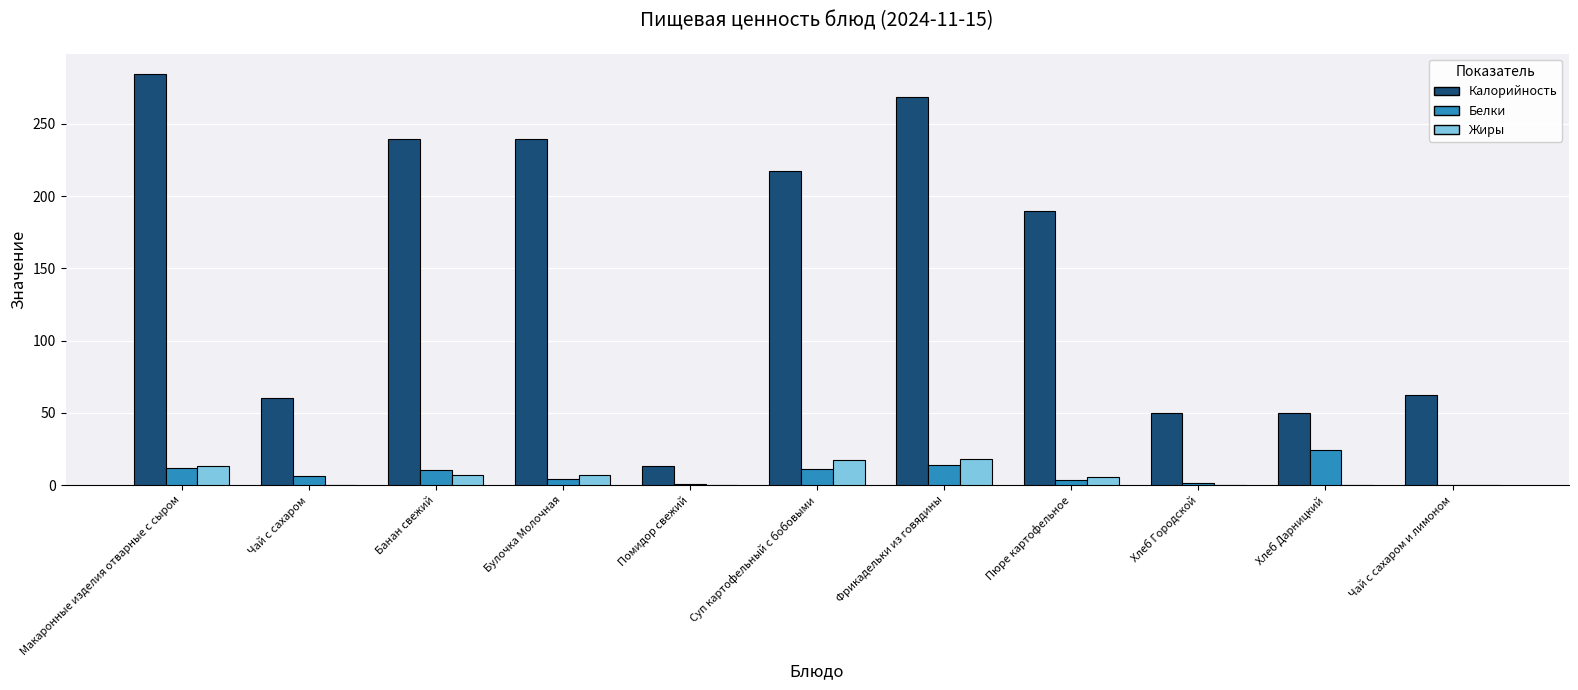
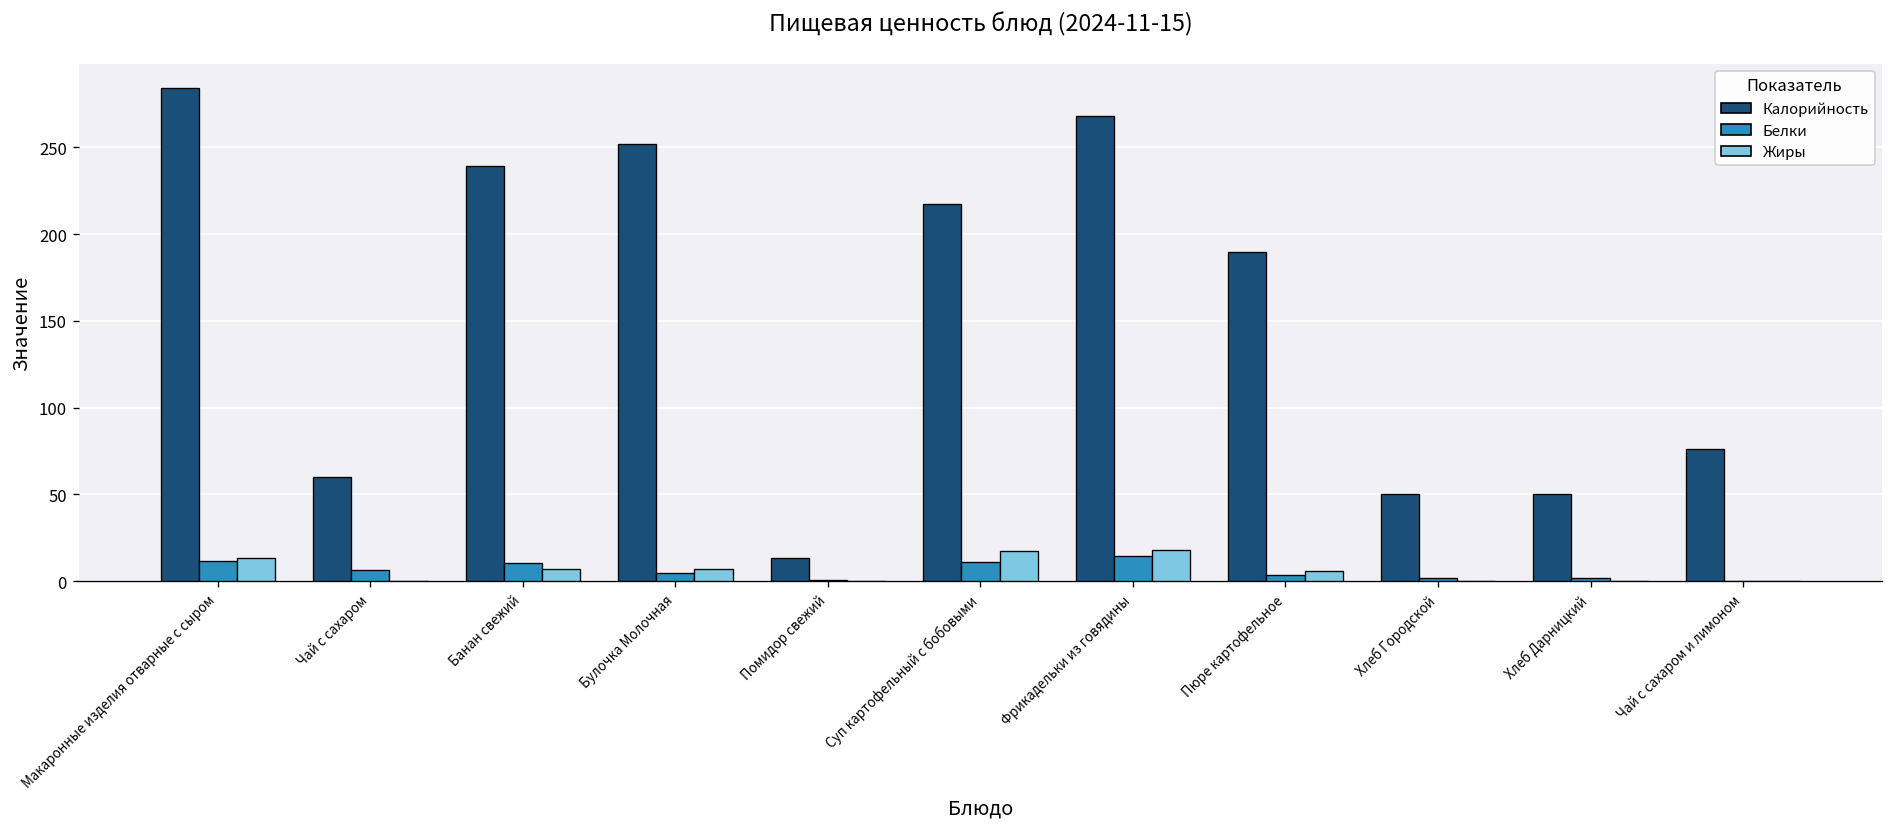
Калорийность, Булочка Молочная: 239 -> 252
Белки, Хлеб Дарницкий: 24 -> 2
Калорийность, Чай с сахаром и лимоном: 62 -> 76
